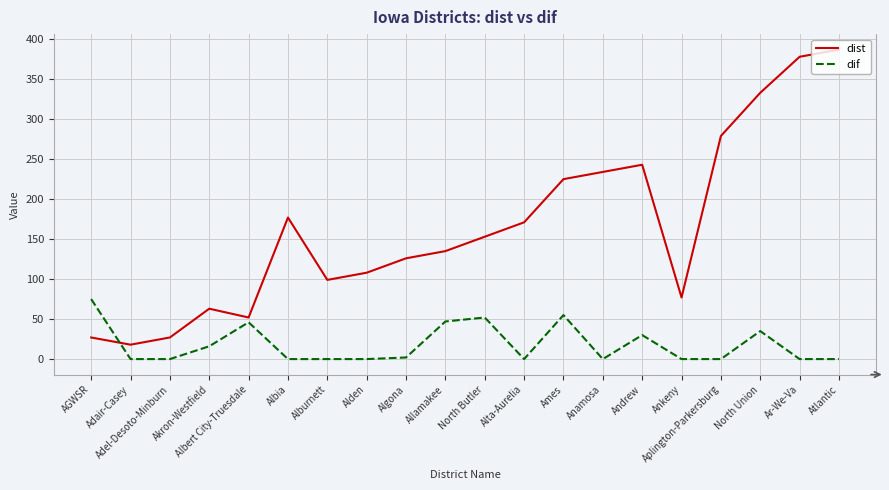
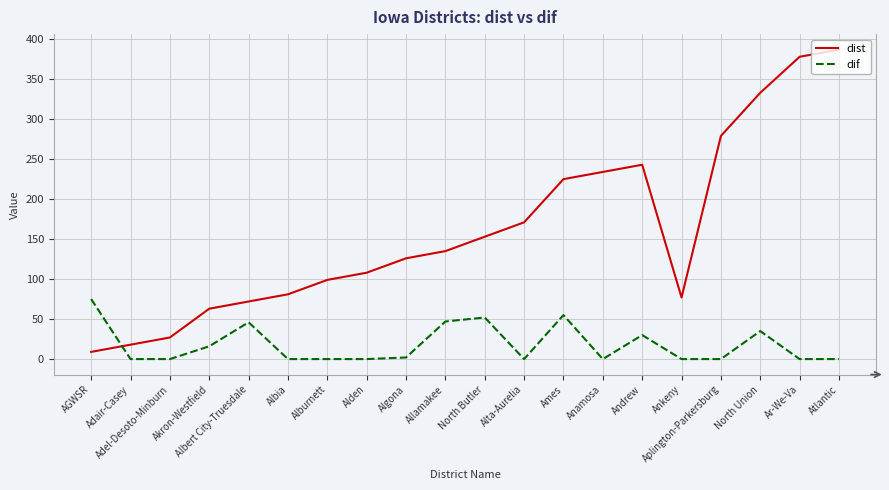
dist, AGWSR: 30 -> 10
dist, Albert City-Truesdale: 50 -> 70
dist, Albia: 180 -> 80
